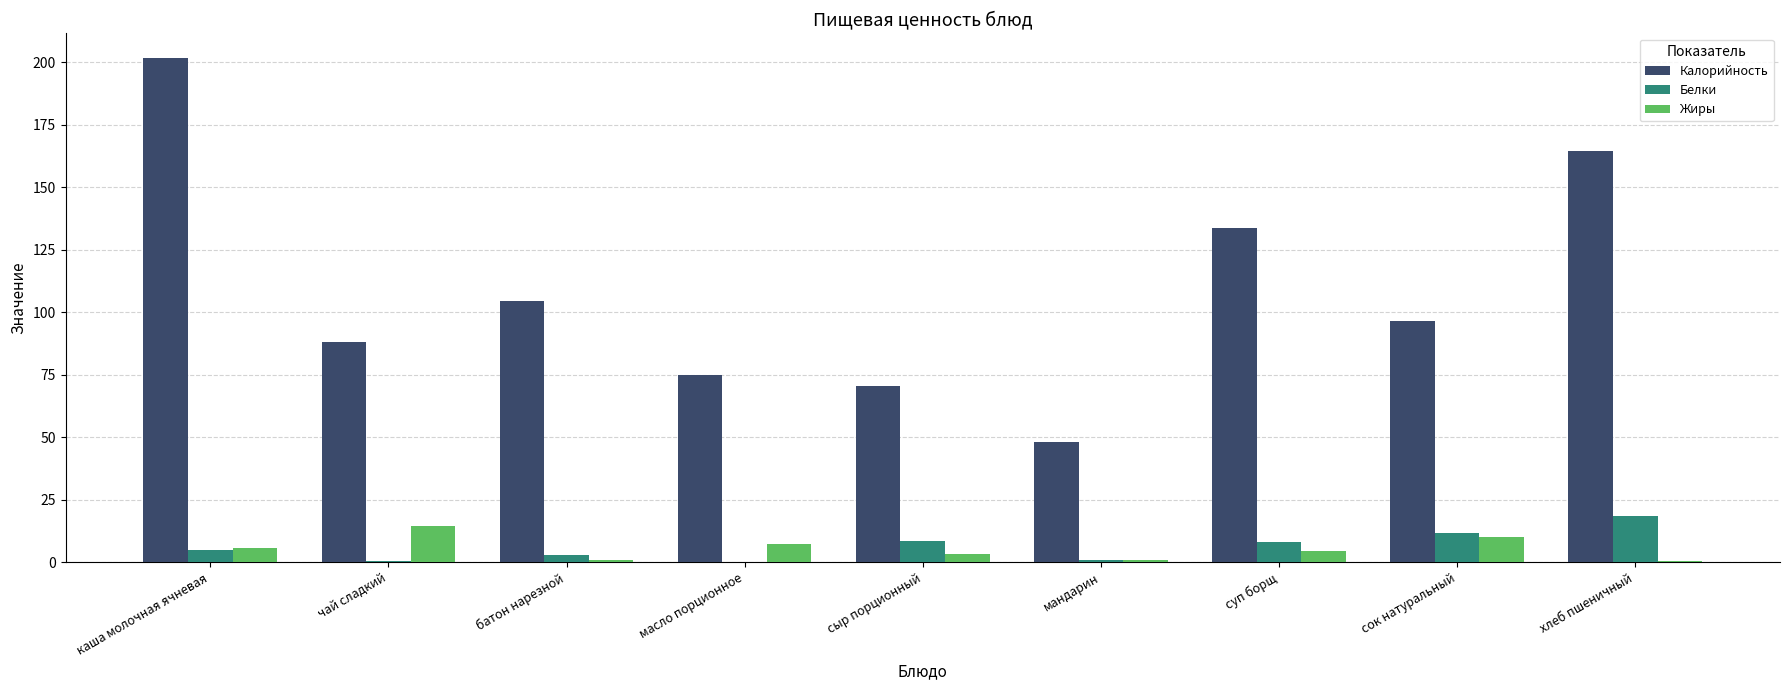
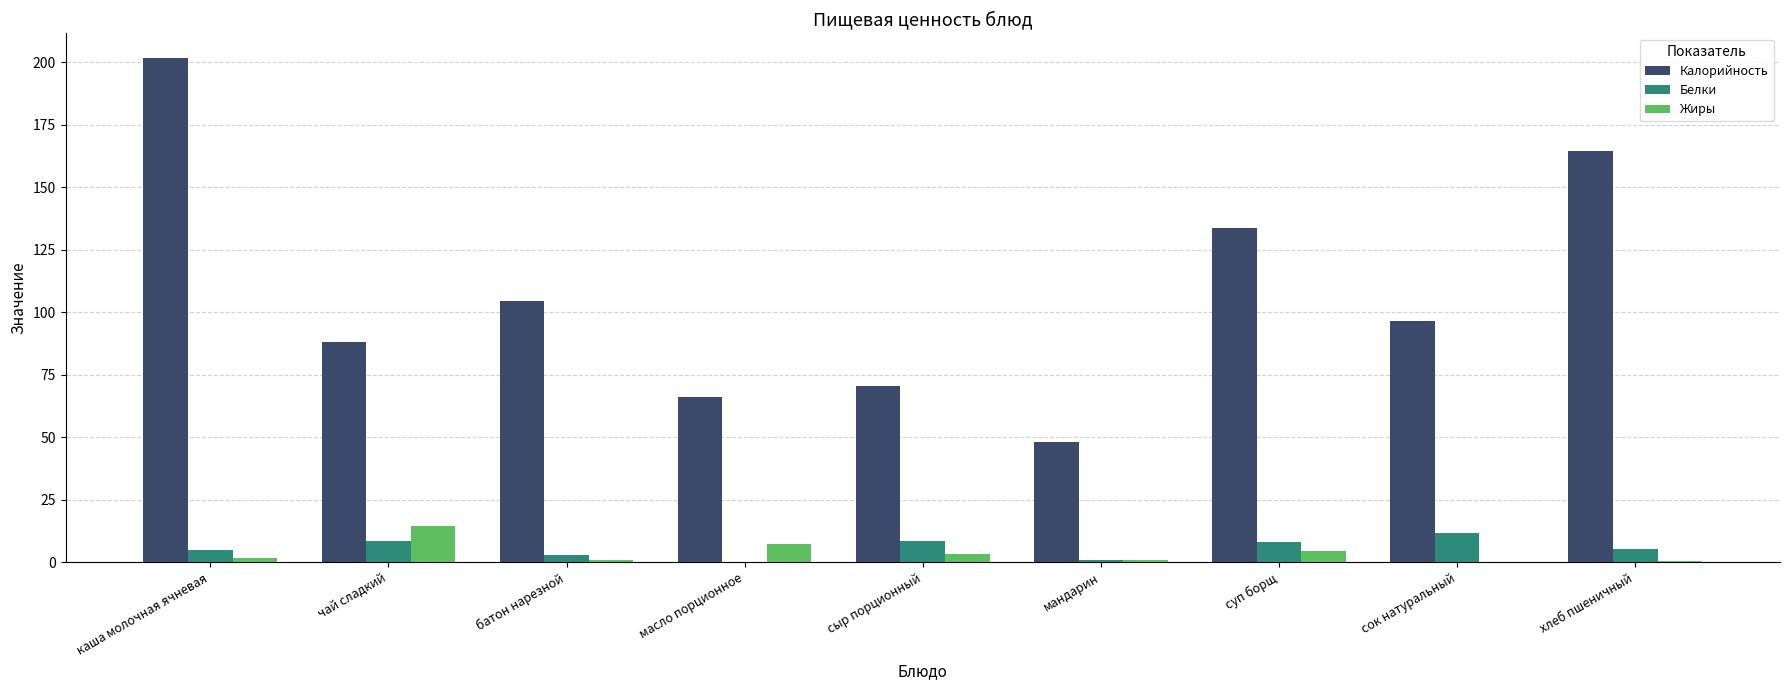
Жиры, каша молочная ячневая: 6 -> 2
Белки, чай сладкий: 0 -> 9
Калорийность, масло порционное: 75 -> 66
Жиры, сок натуральный: 10 -> 0
Белки, хлеб пшеничный: 18 -> 6
